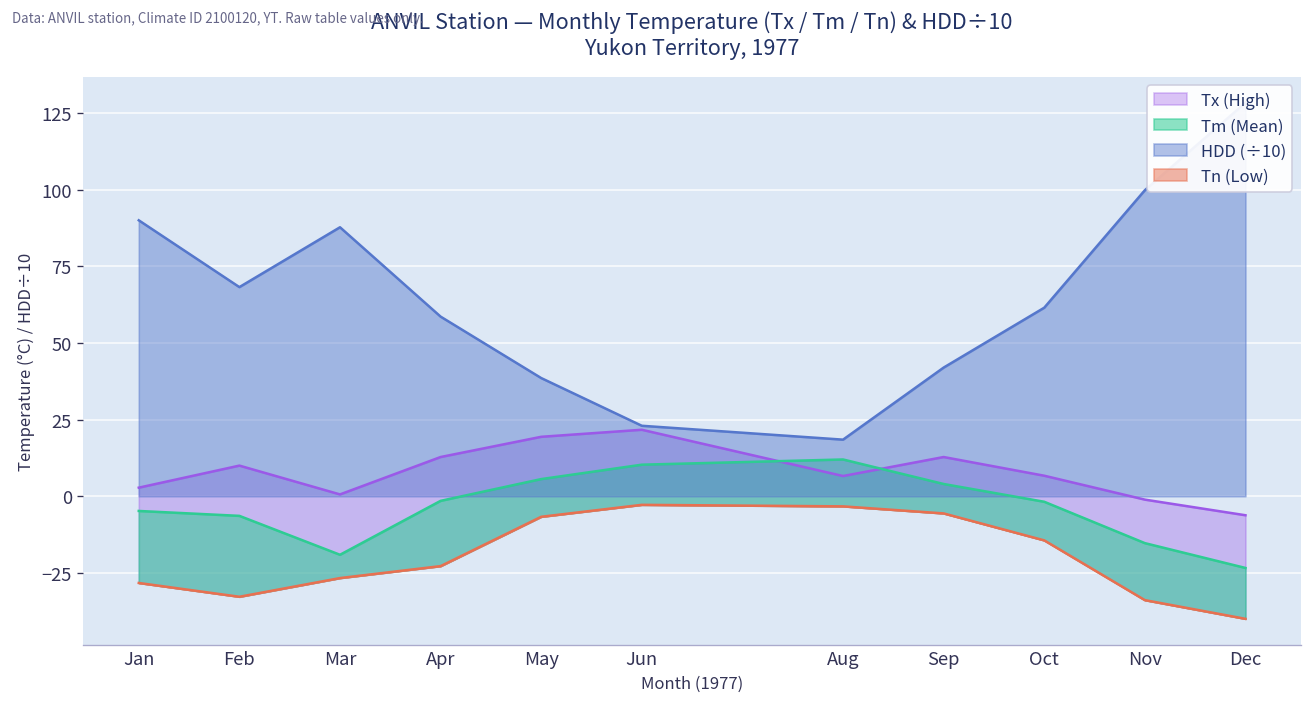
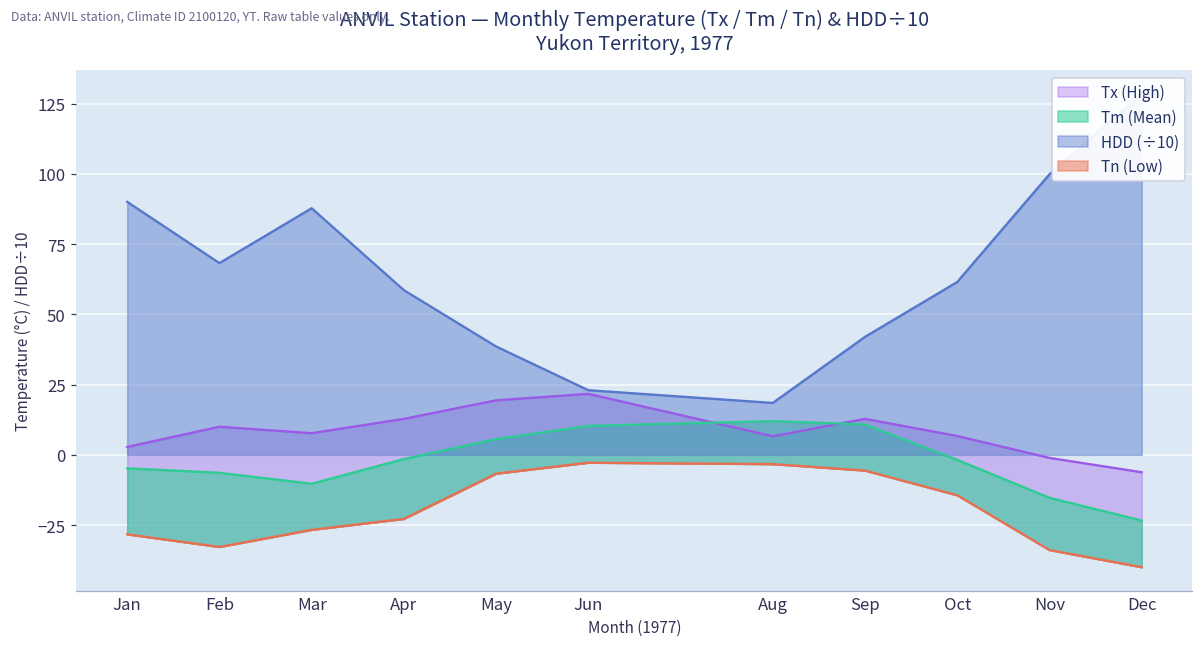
Tx (High), Mar: 1 -> 8
Tm (Mean), Mar: -19 -> -10
Tm (Mean), Sep: 4 -> 11
